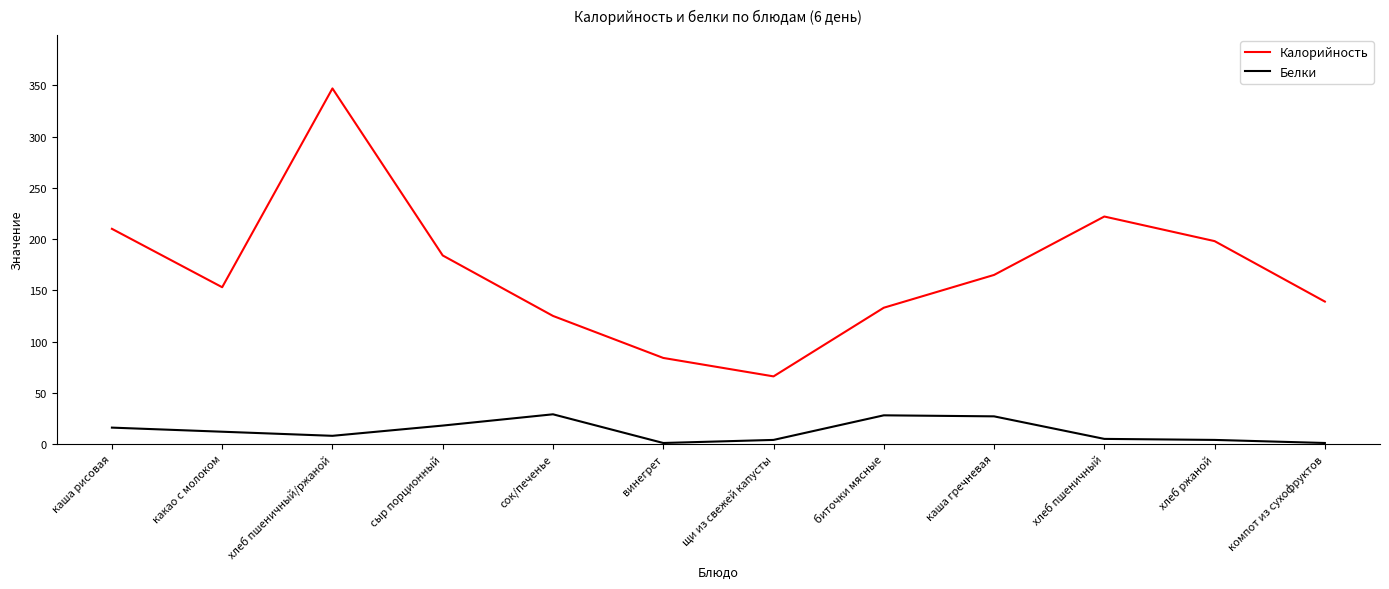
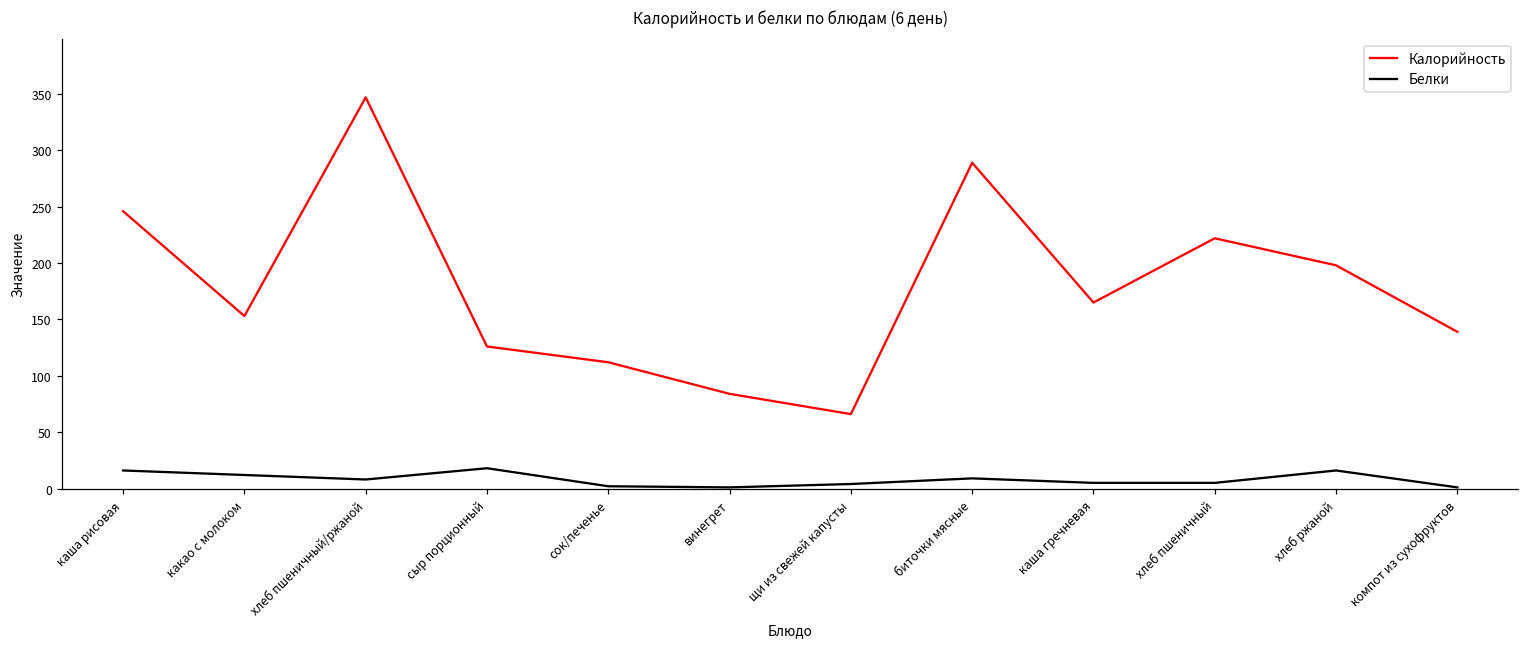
Калорийность, каша рисовая: 210 -> 246
Калорийность, сыр порционный: 184 -> 126
Калорийность, сок/печенье: 125 -> 112
Белки, сок/печенье: 29 -> 2
Калорийность, биточки мясные: 133 -> 289
Белки, биточки мясные: 28 -> 9
Белки, каша гречневая: 27 -> 5
Белки, хлеб ржаной: 4 -> 16
